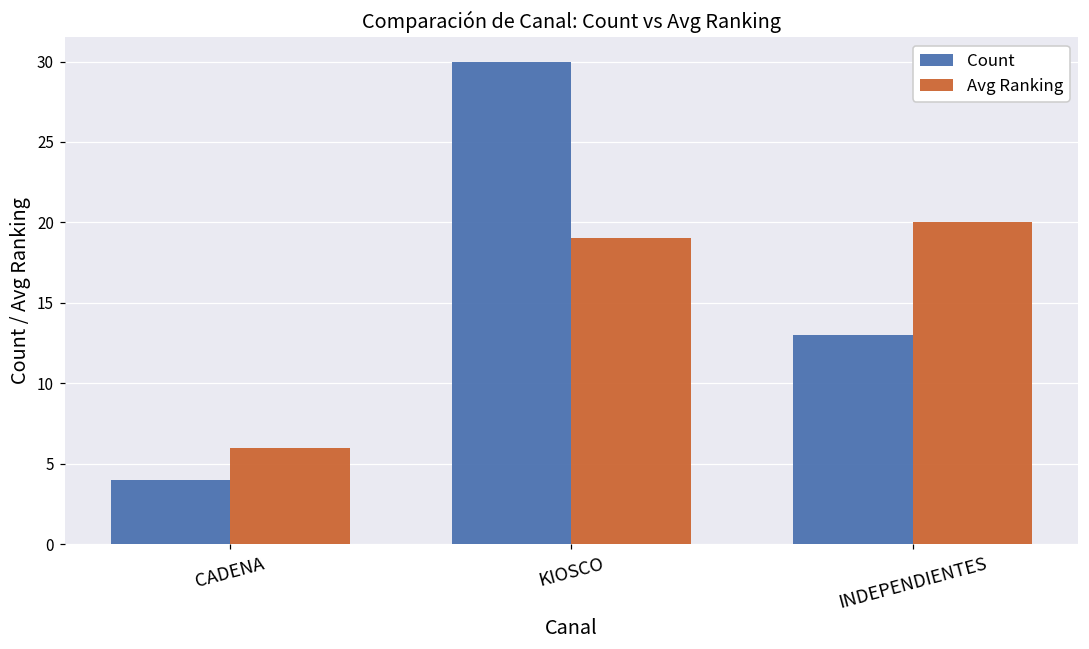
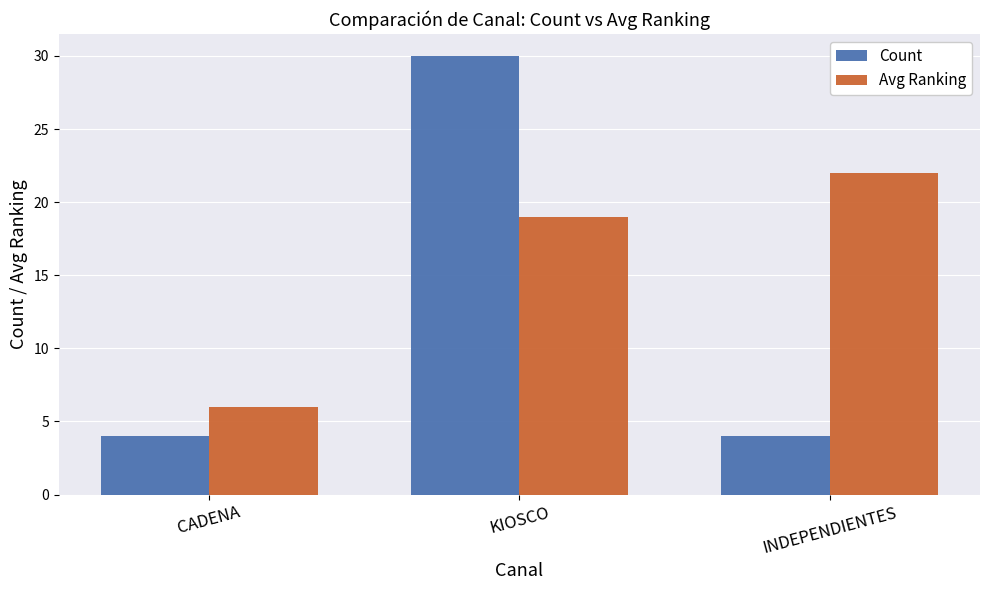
Count, INDEPENDIENTES: 13 -> 4
Avg Ranking, INDEPENDIENTES: 20 -> 22
